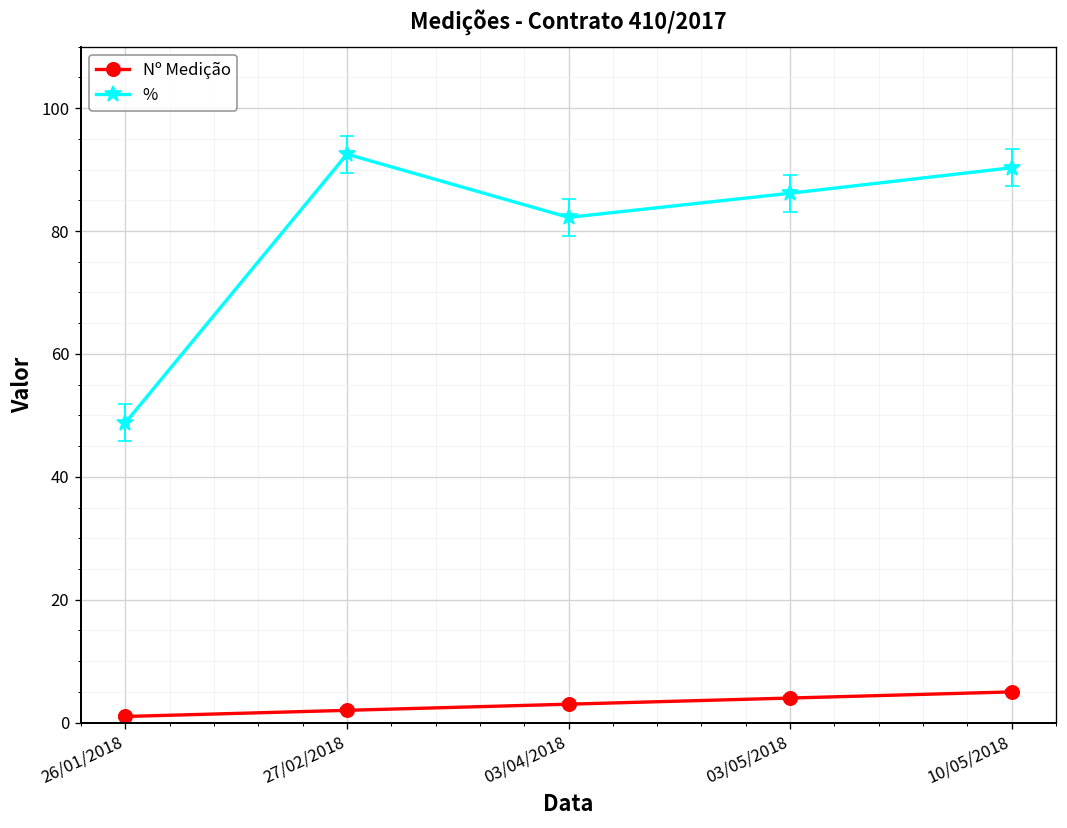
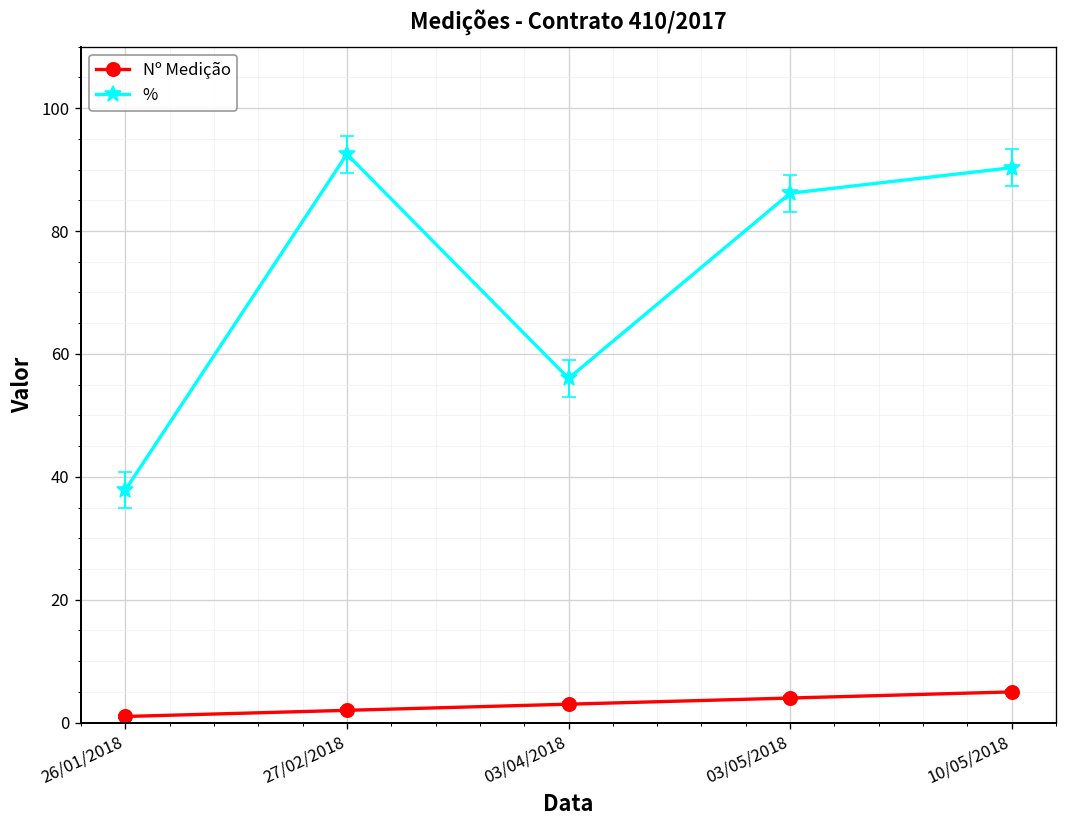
%, 26/01/2018: 49 -> 38
%, 03/04/2018: 82 -> 56
